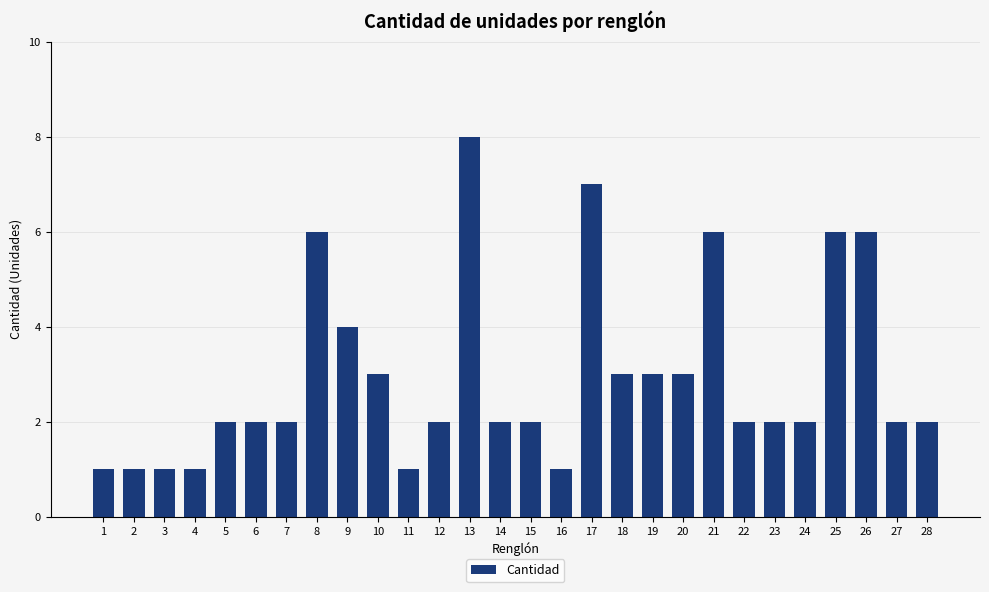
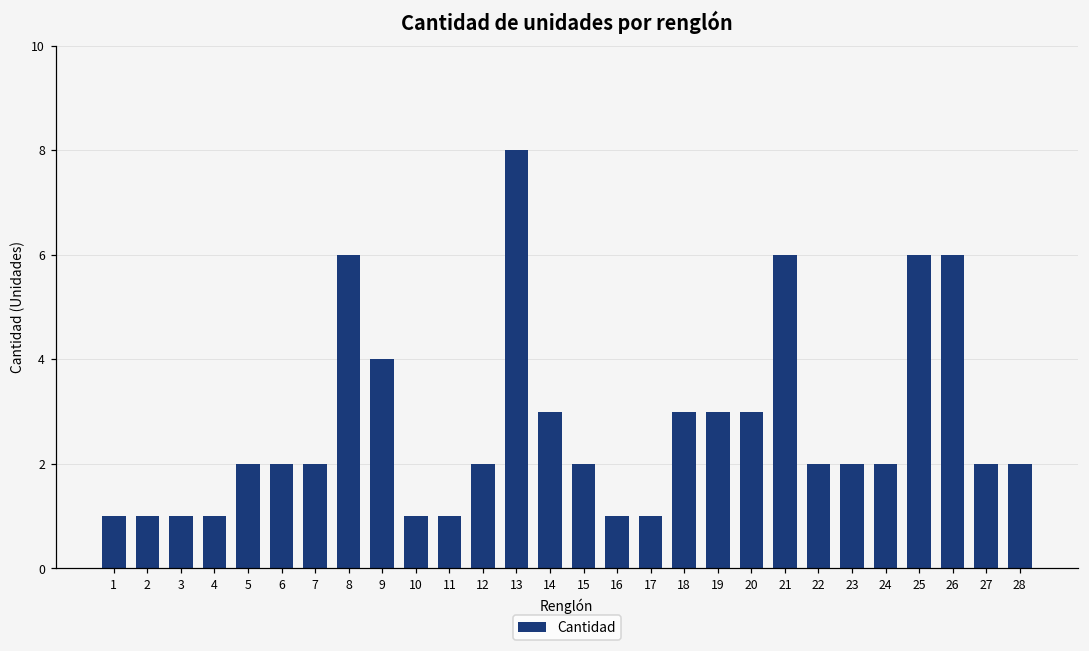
10: 3 -> 1
14: 2 -> 3
17: 7 -> 1
